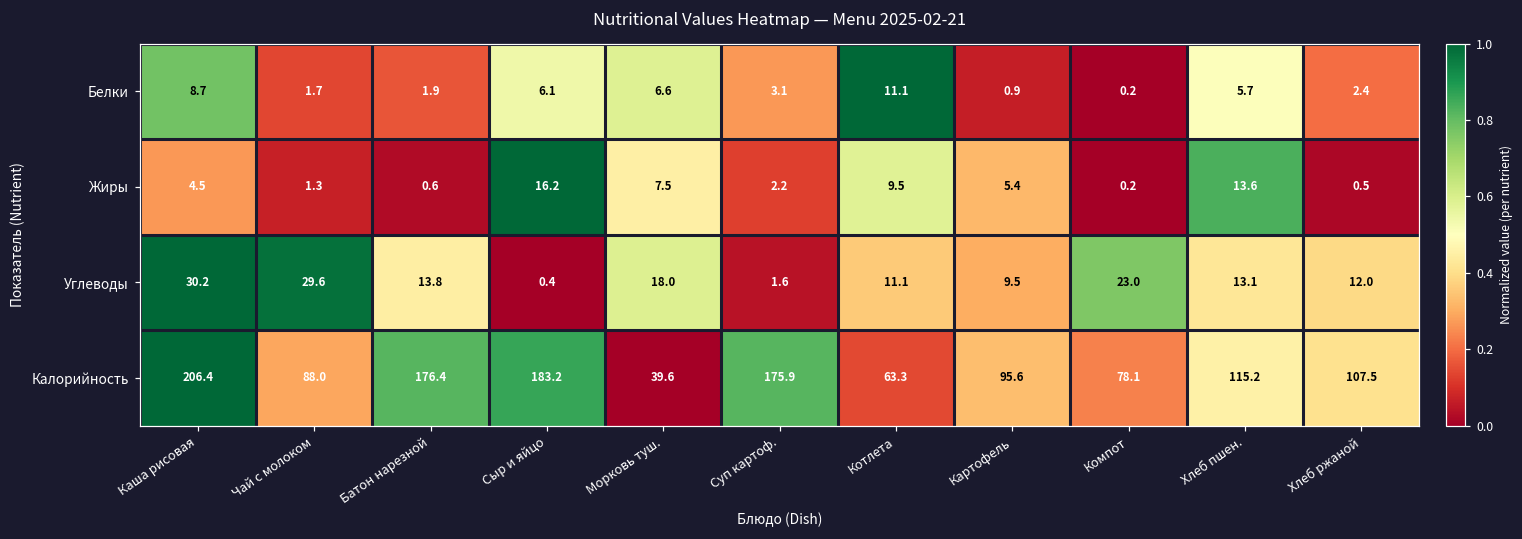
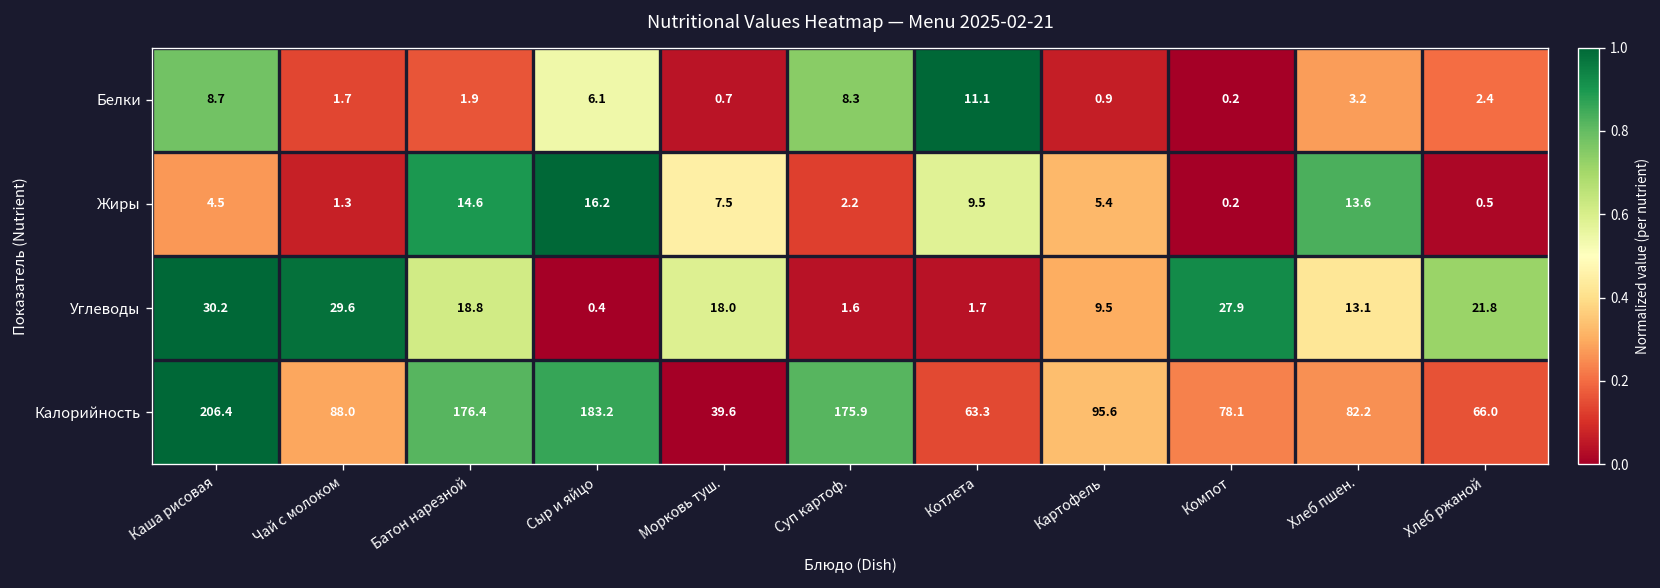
Белки, Морковь туш.: 6.6 -> 0.7
Белки, Суп картоф.: 3.1 -> 8.3
Белки, Хлеб пшен.: 5.7 -> 3.2
Жиры, Батон нарезной: 0.6 -> 14.6
Углеводы, Батон нарезной: 13.8 -> 18.8
Углеводы, Котлета: 11.1 -> 1.7
Углеводы, Компот: 23.0 -> 27.9
Углеводы, Хлеб ржаной: 12.0 -> 21.8
Калорийность, Хлеб пшен.: 115.2 -> 82.2
Калорийность, Хлеб ржаной: 107.5 -> 66.0
